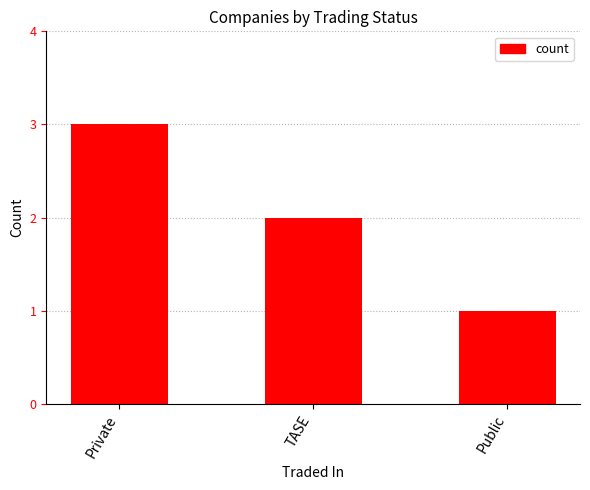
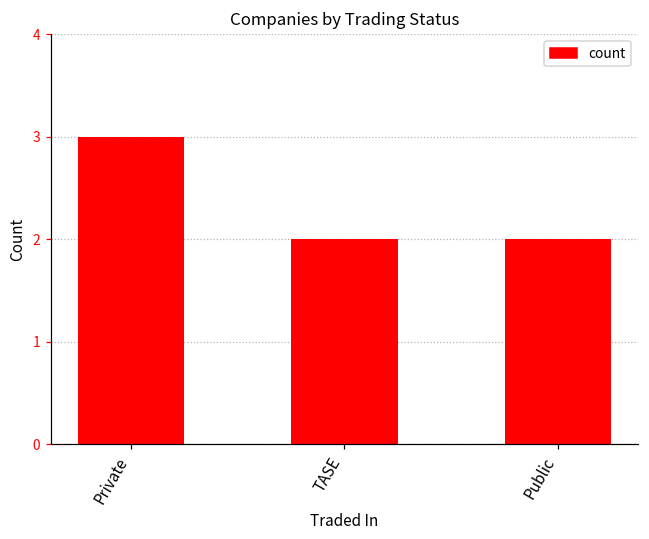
Public: 1 -> 2
